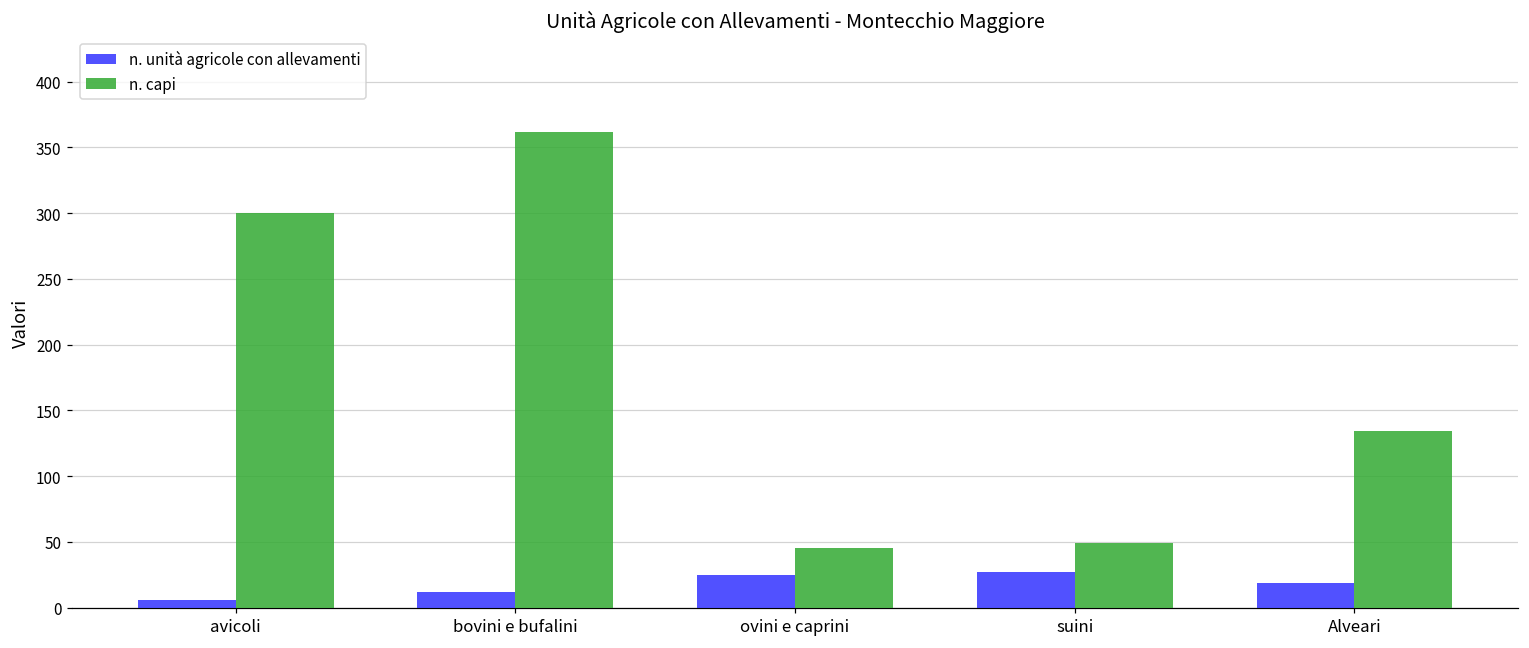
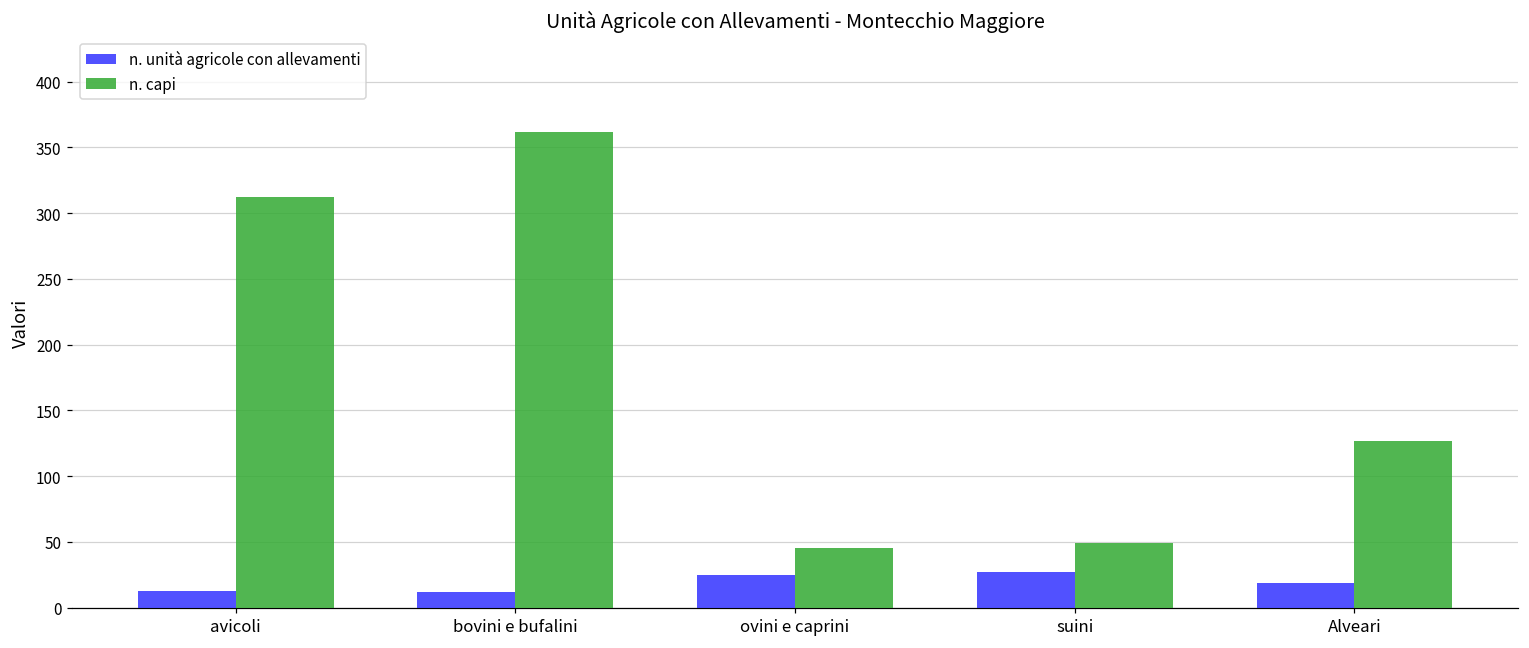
n. unità agricole con allevamenti, avicoli: 6 -> 13
n. capi, avicoli: 300 -> 312
n. capi, Alveari: 134 -> 127
